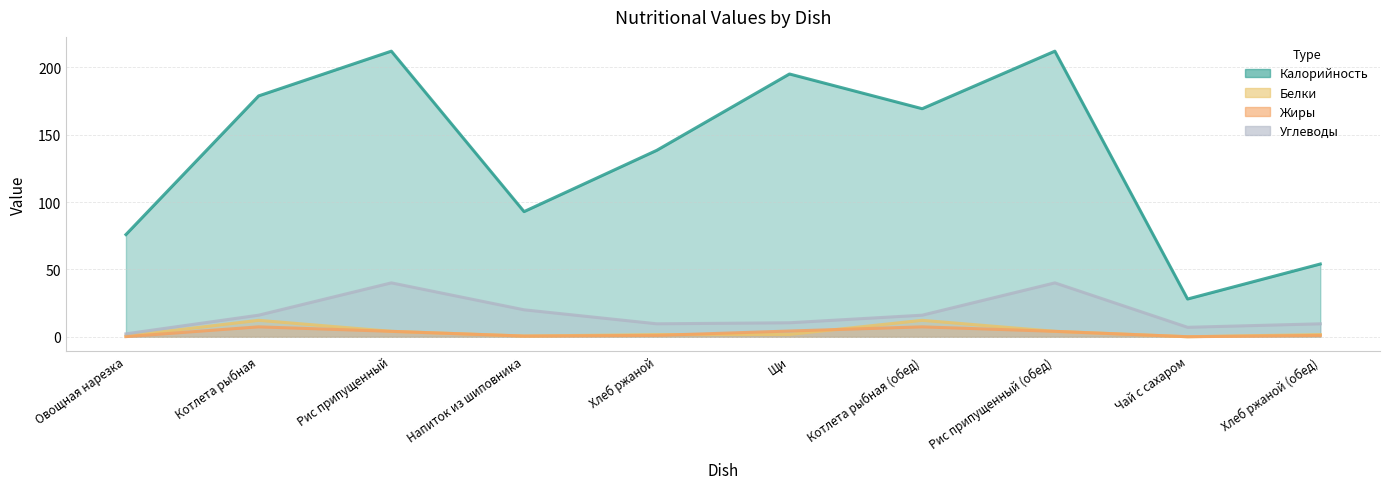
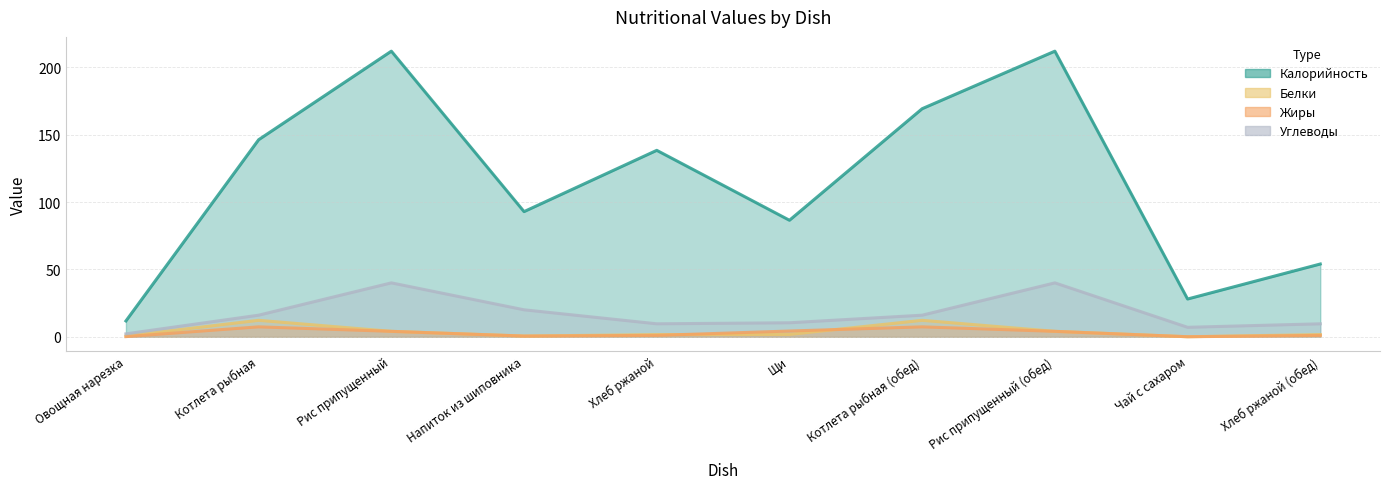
Калорийность, Овощная нарезка: 76 -> 12
Калорийность, Котлета рыбная: 179 -> 146
Калорийность, Щи: 195 -> 86
